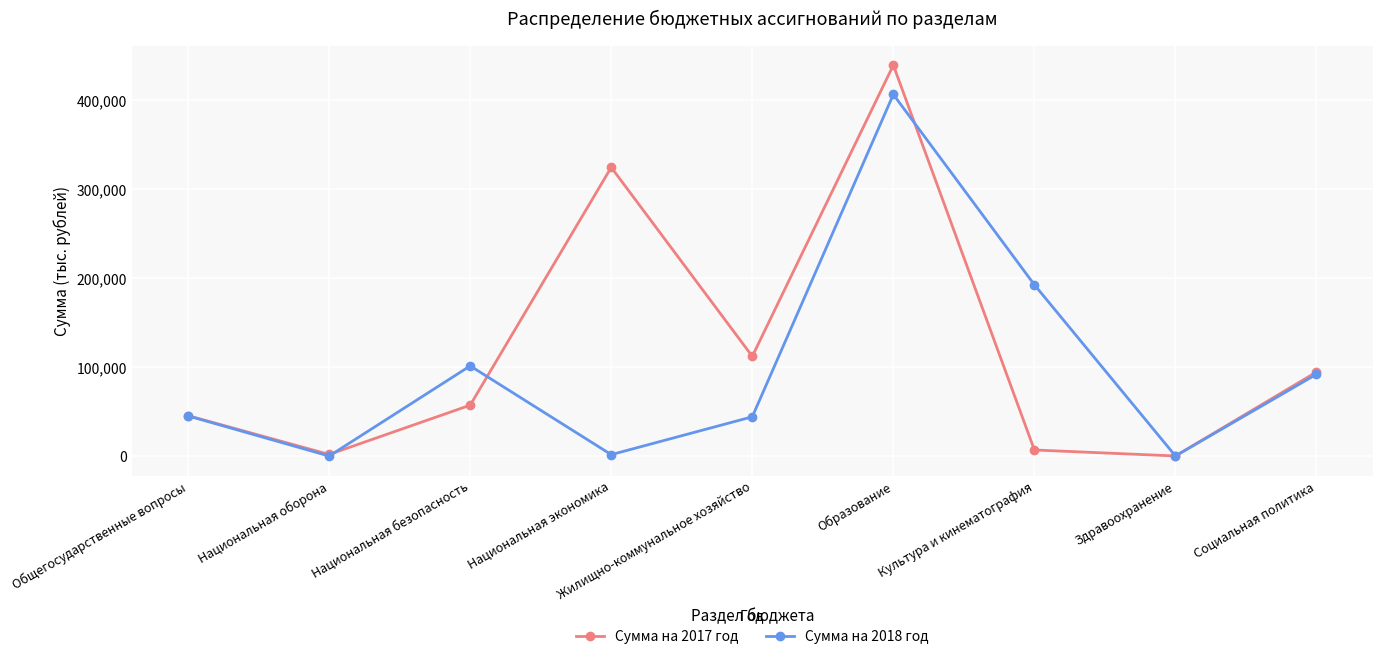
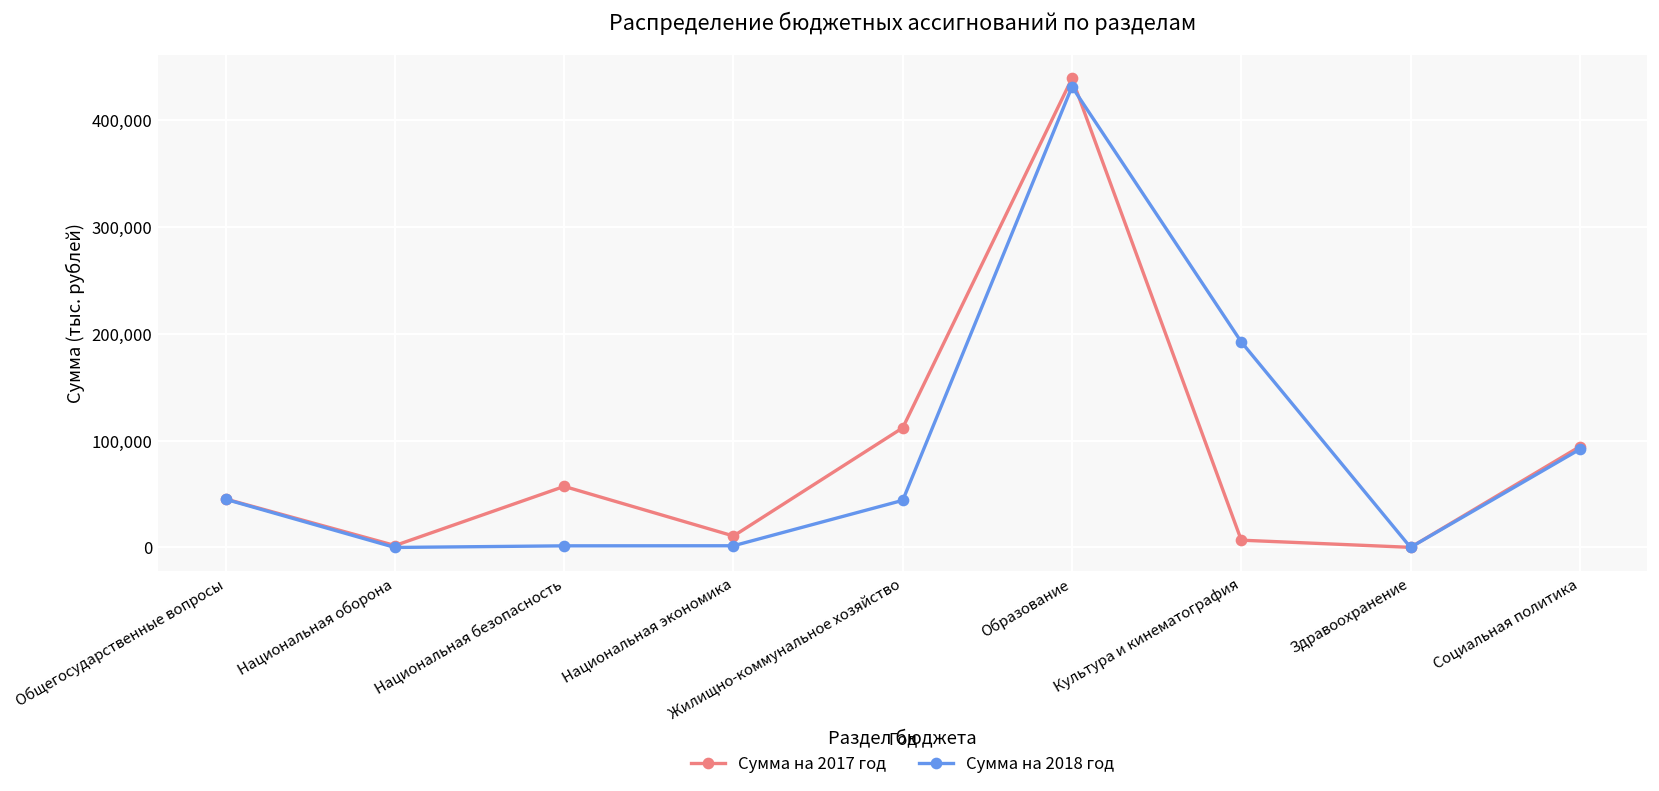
Сумма на 2018 год, Национальная безопасность: 100,000 -> 0
Сумма на 2017 год, Национальная экономика: 320,000 -> 10,000
Сумма на 2018 год, Образование: 410,000 -> 430,000
